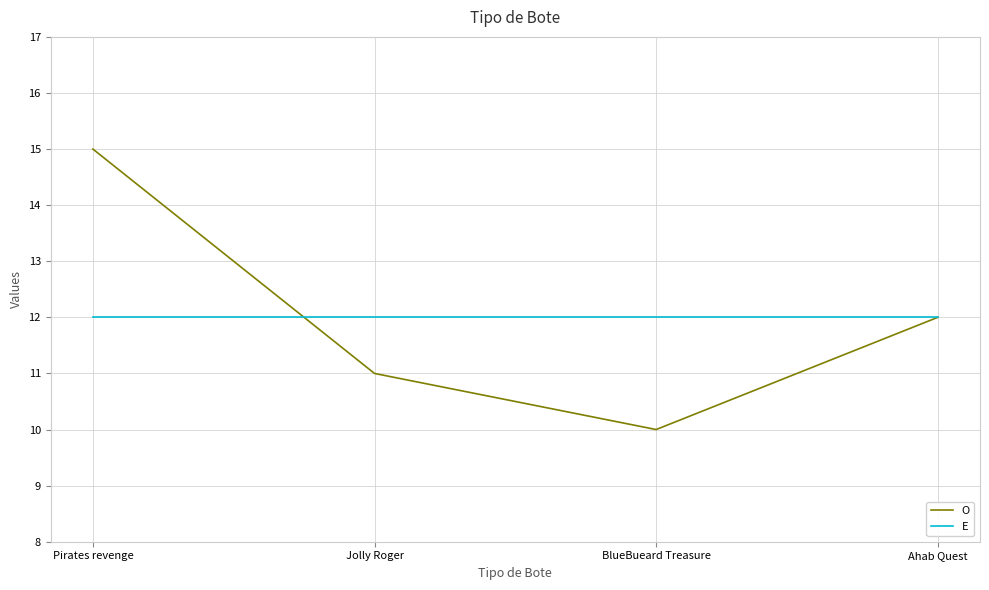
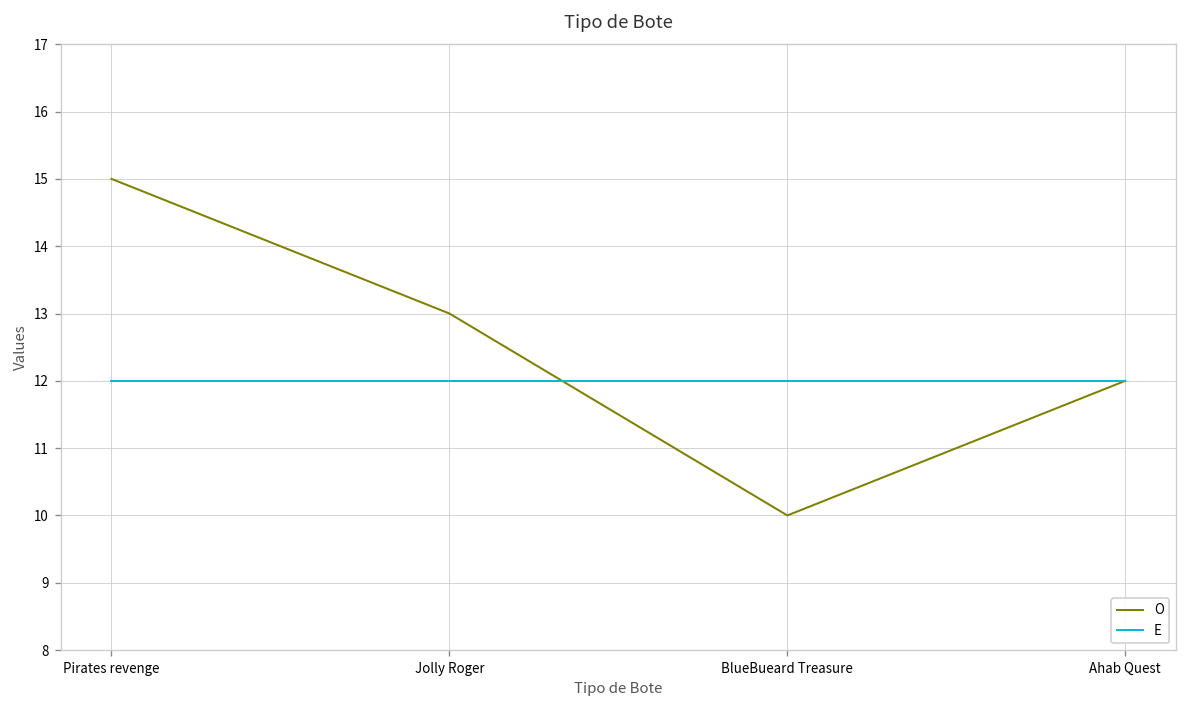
O, Jolly Roger: 11 -> 13
